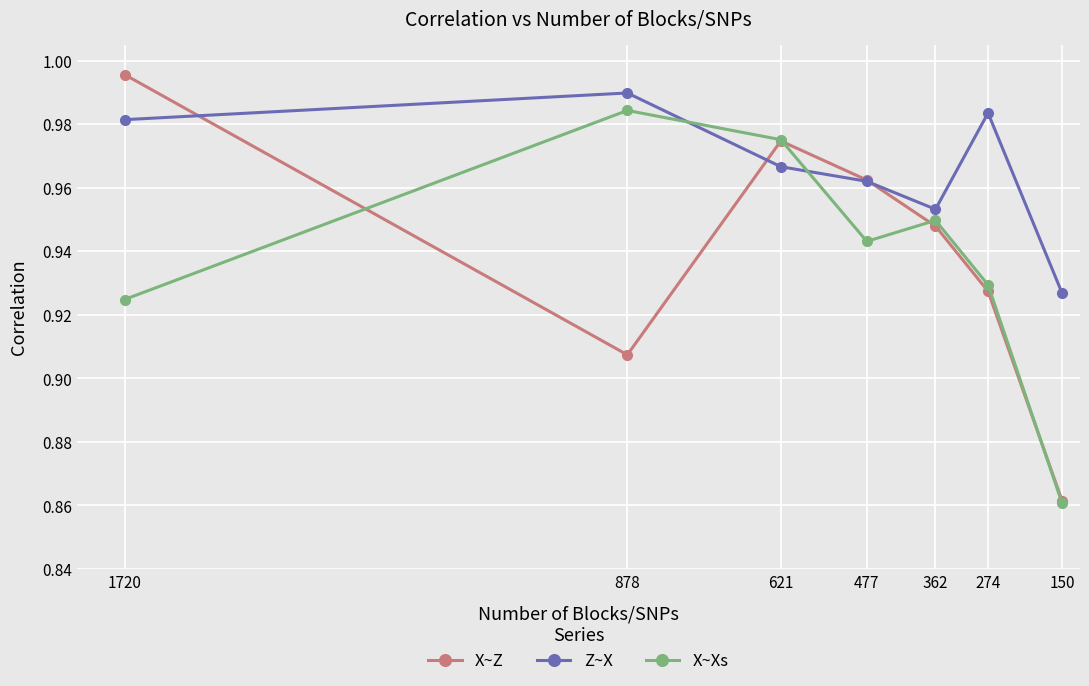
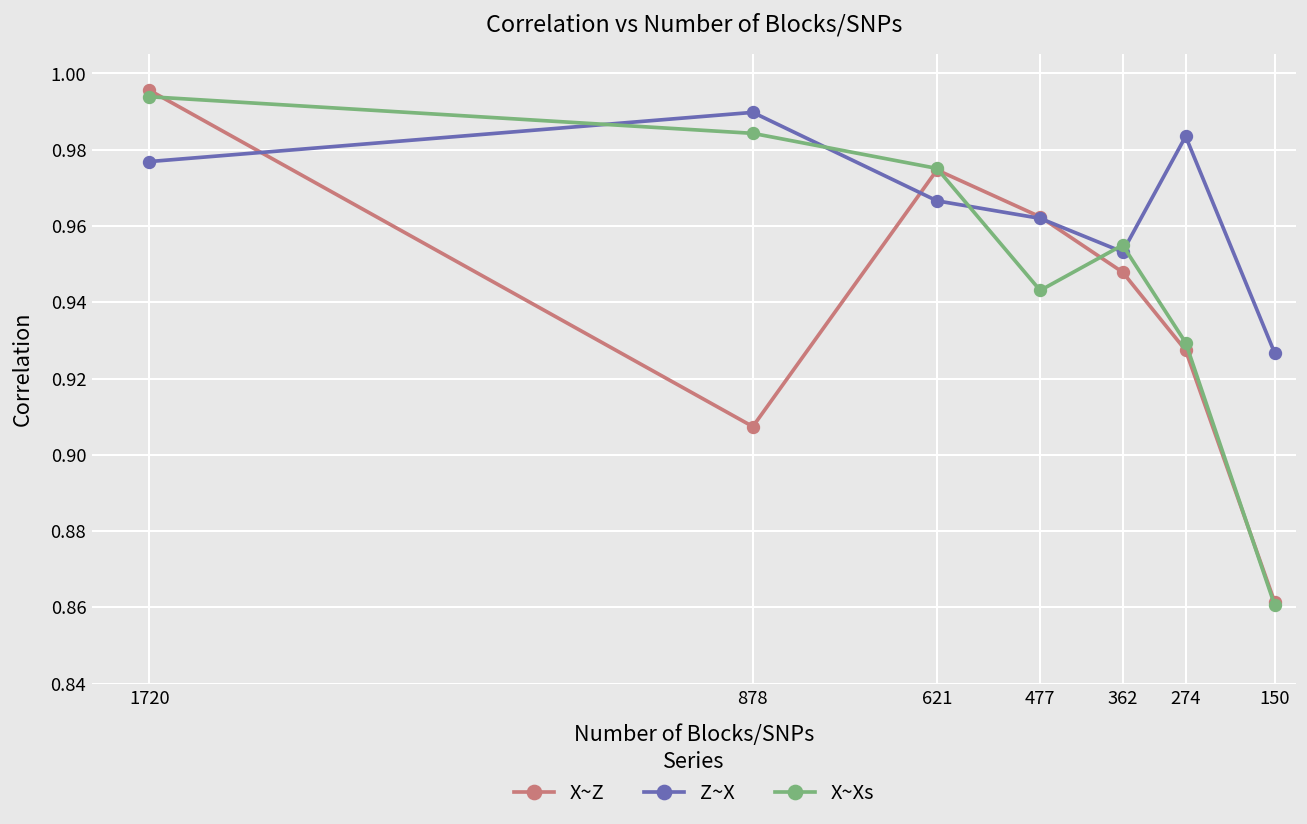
Z~X, 1720: 0.981 -> 0.977
X~Xs, 1720: 0.925 -> 0.994
X~Xs, 362: 0.950 -> 0.955
